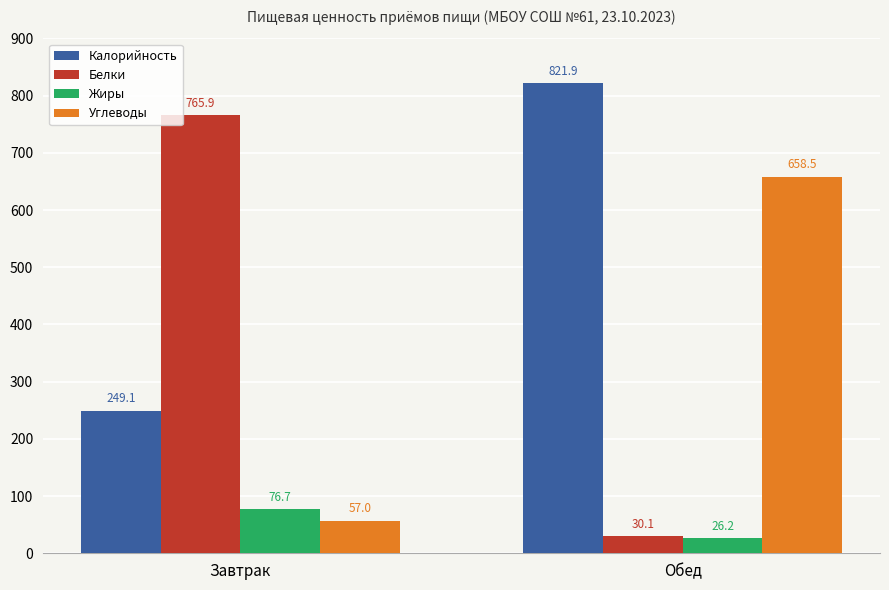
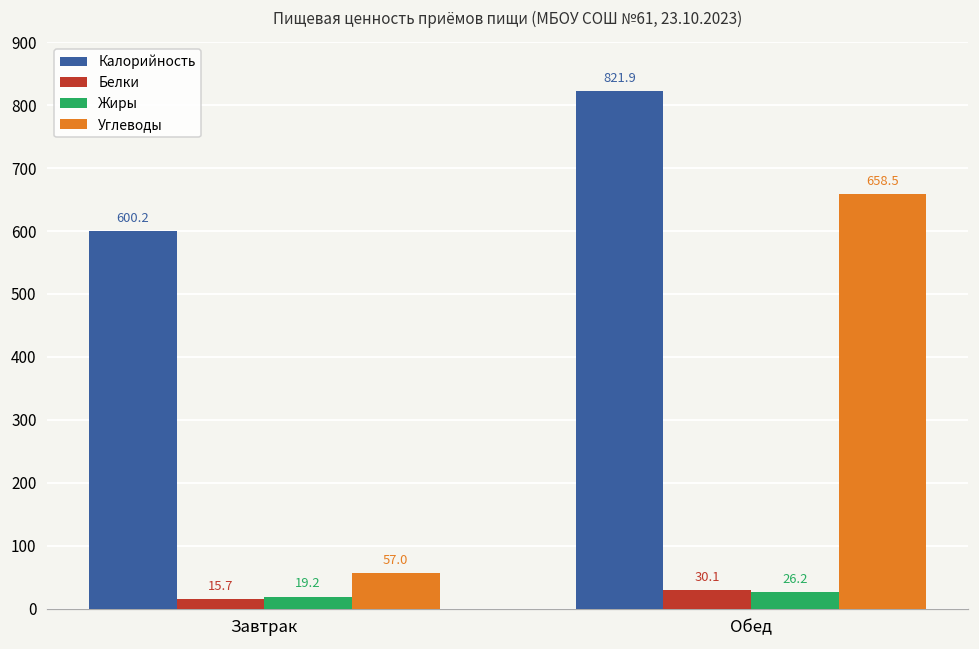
Калорийность, Завтрак: 249.1 -> 600.2
Белки, Завтрак: 765.9 -> 15.7
Жиры, Завтрак: 76.7 -> 19.2
